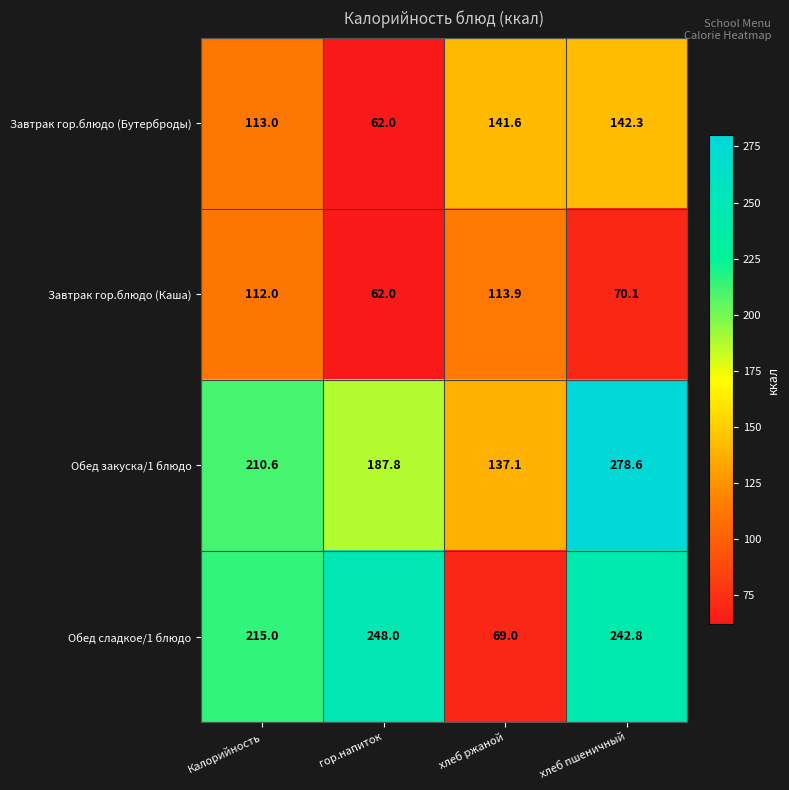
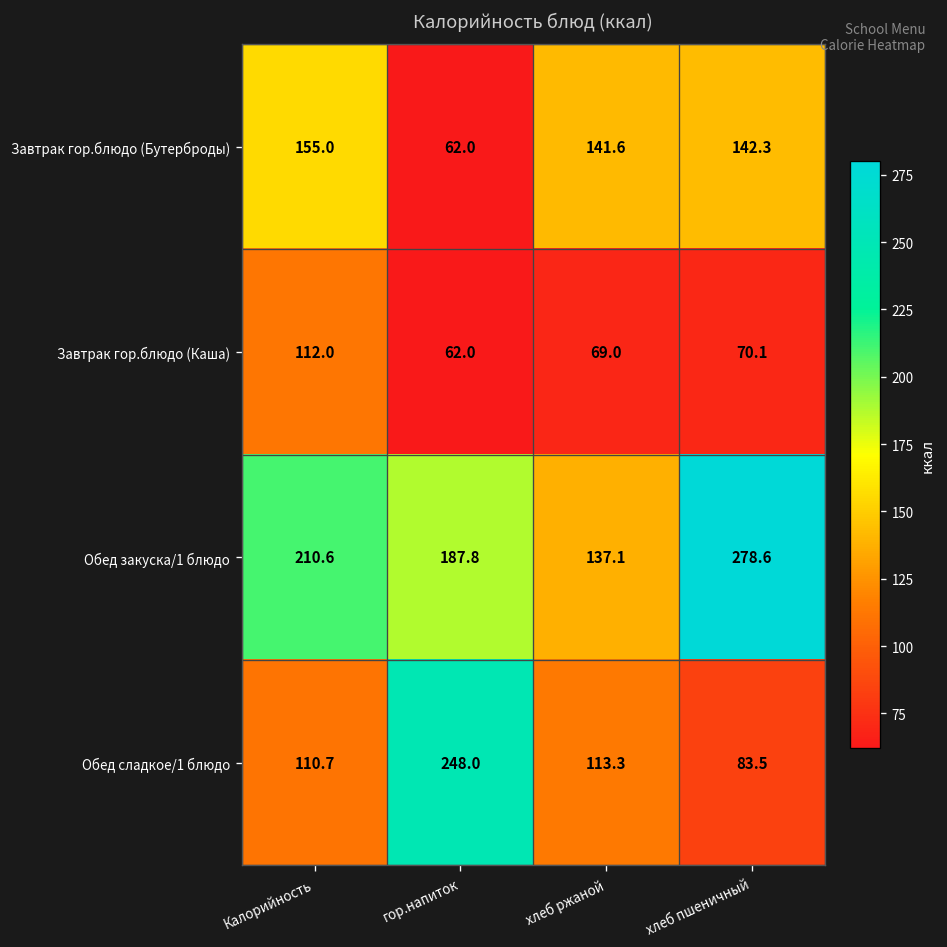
Завтрак гор.блюдо (Бутерброды), Калорийность: 113.0 -> 155.0
Завтрак гор.блюдо (Каша), хлеб ржаной: 113.9 -> 69.0
Обед сладкое/1 блюдо, Калорийность: 215.0 -> 110.7
Обед сладкое/1 блюдо, хлеб ржаной: 69.0 -> 113.3
Обед сладкое/1 блюдо, хлеб пшеничный: 242.8 -> 83.5
